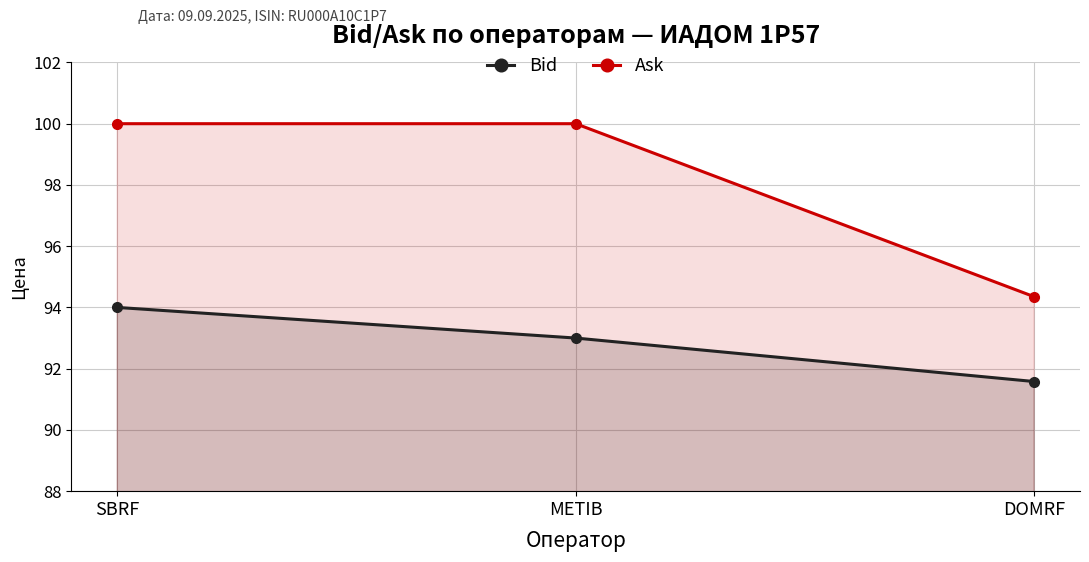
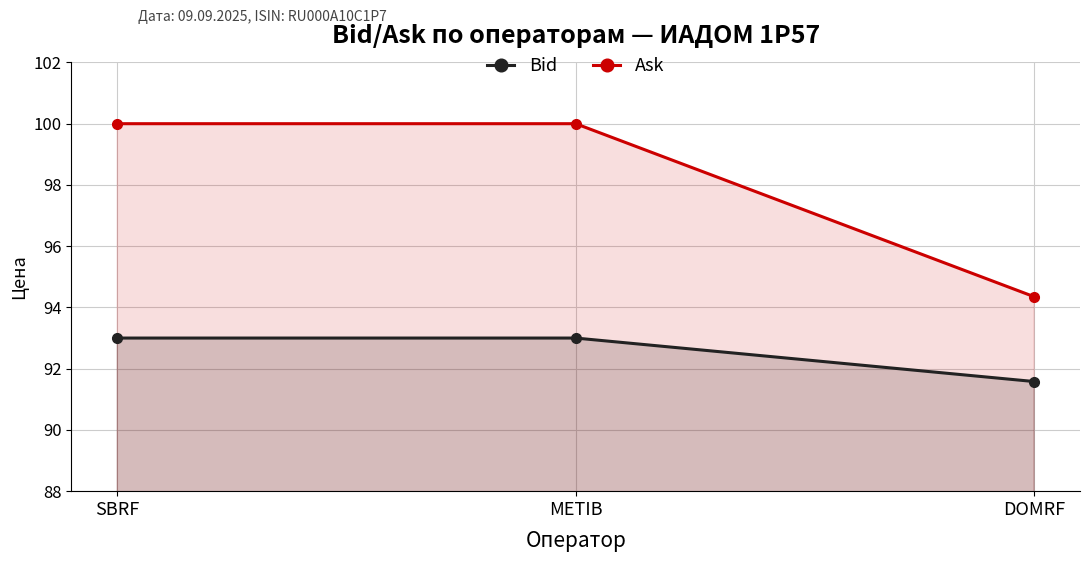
Bid, SBRF: 94 -> 93
